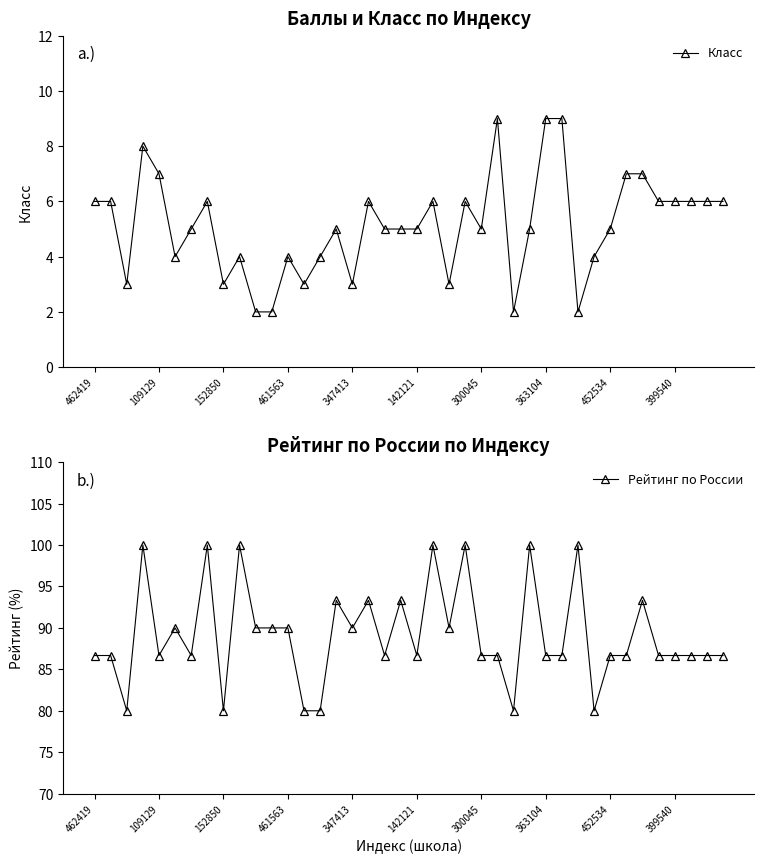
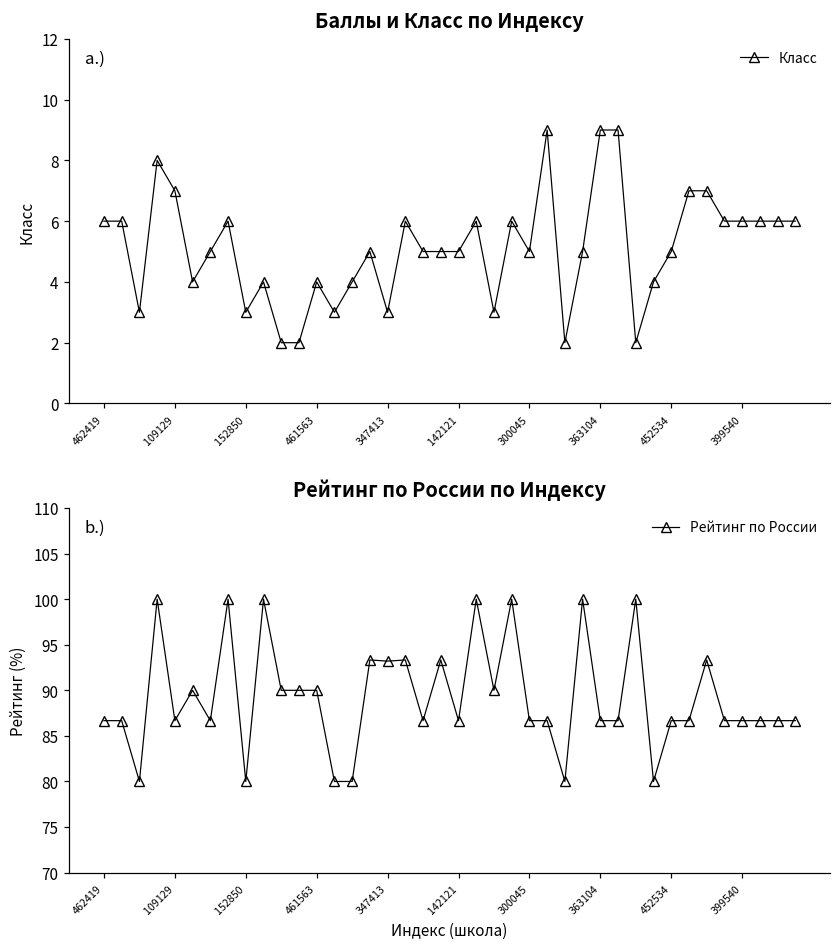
Рейтинг по России по Индексу, 347413: 90 -> 93
